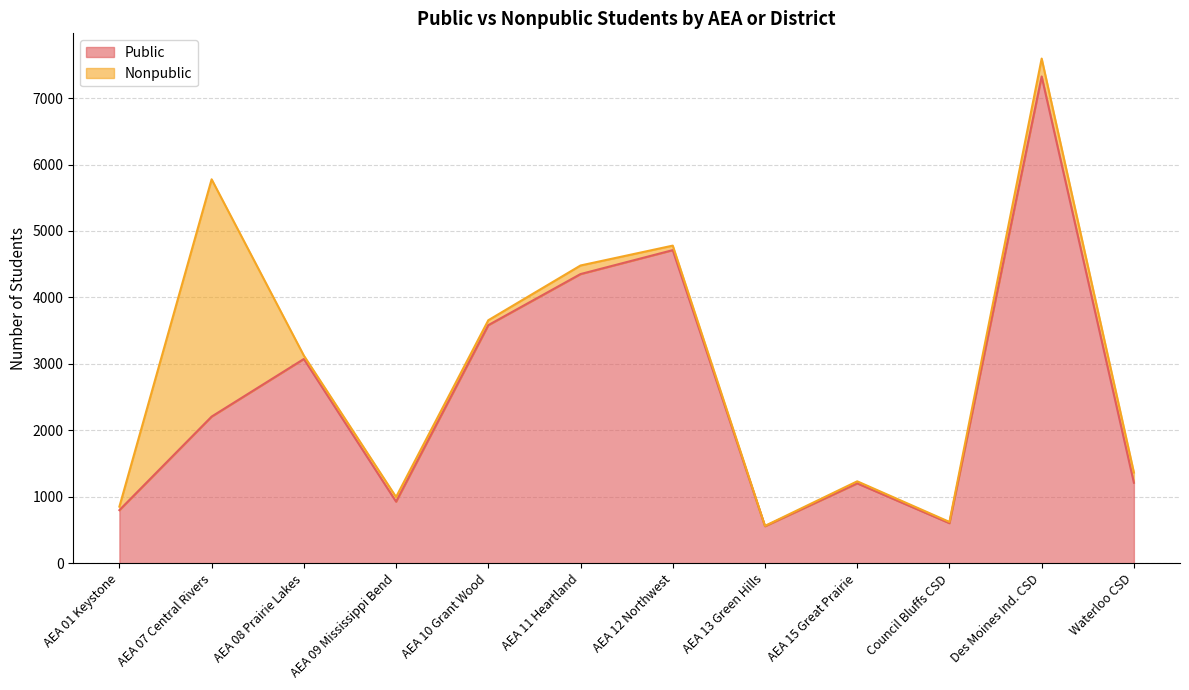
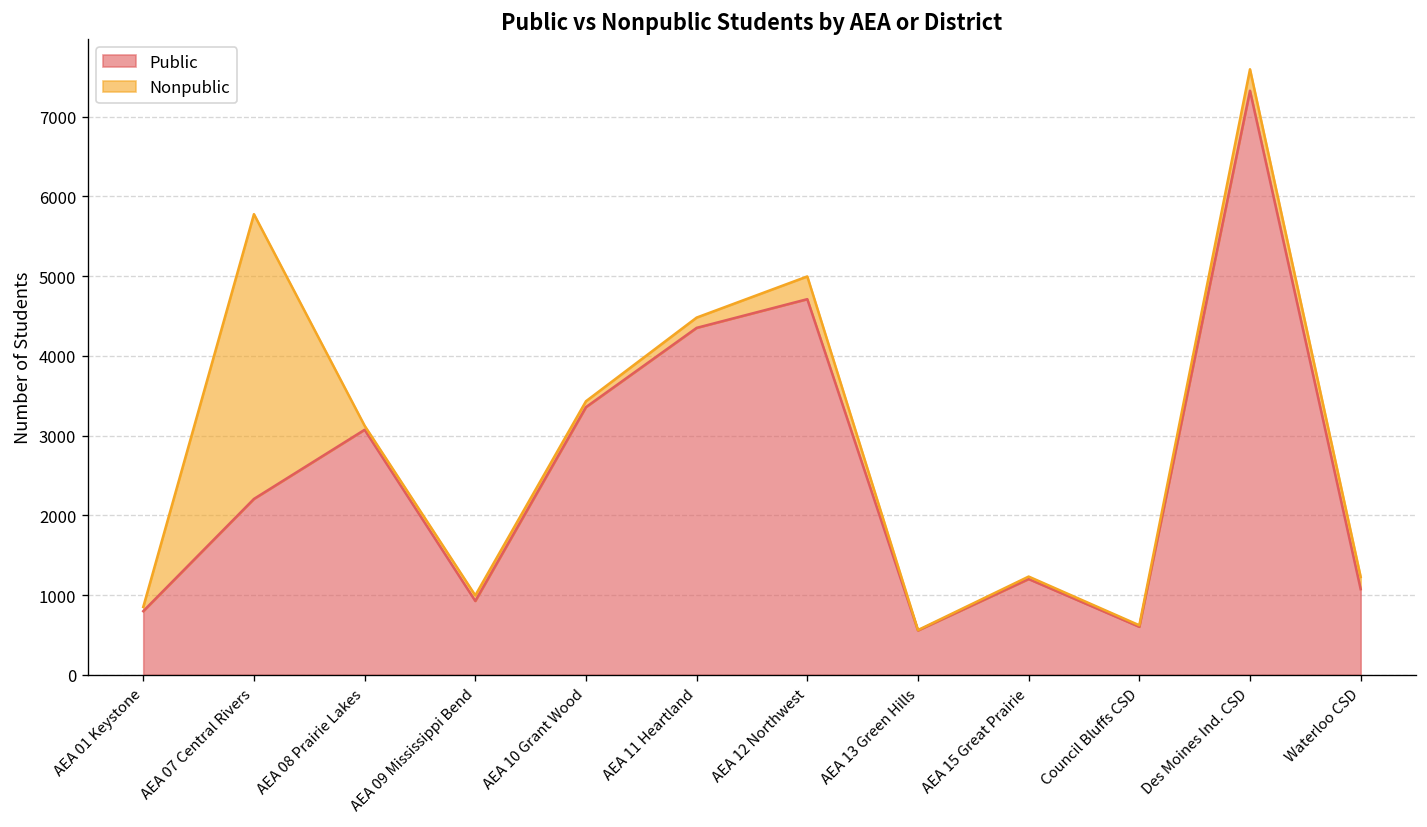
Public, AEA 10 Grant Wood: 3600 -> 3400
Nonpublic, AEA 12 Northwest: 100 -> 300
Public, Waterloo CSD: 1200 -> 1100
